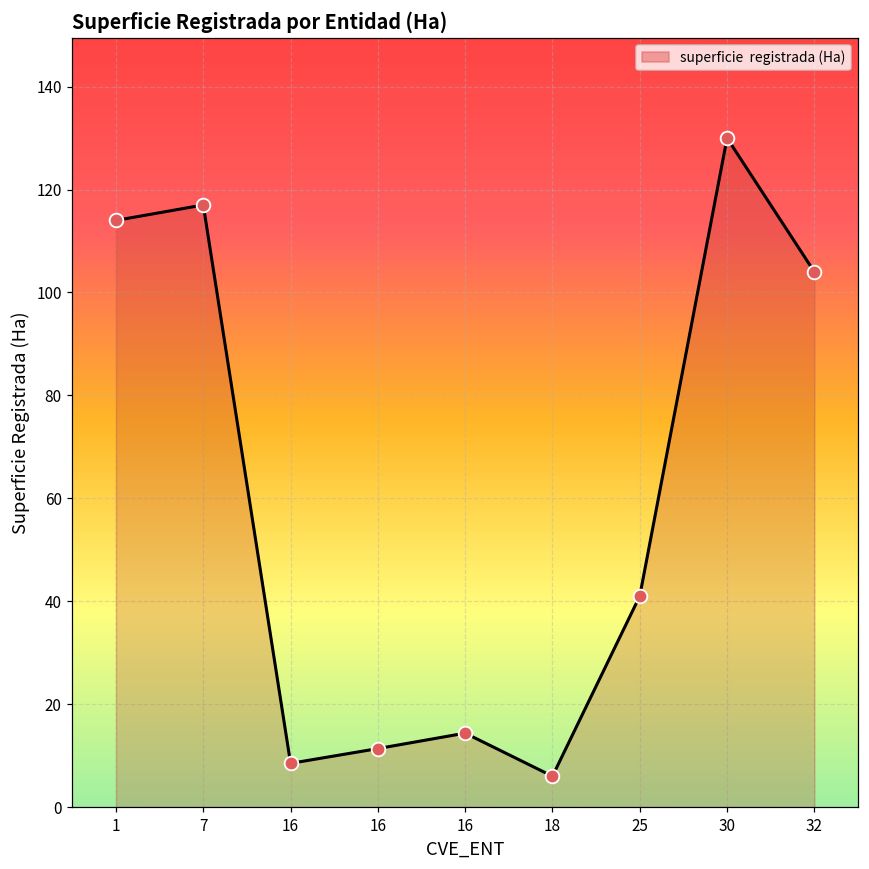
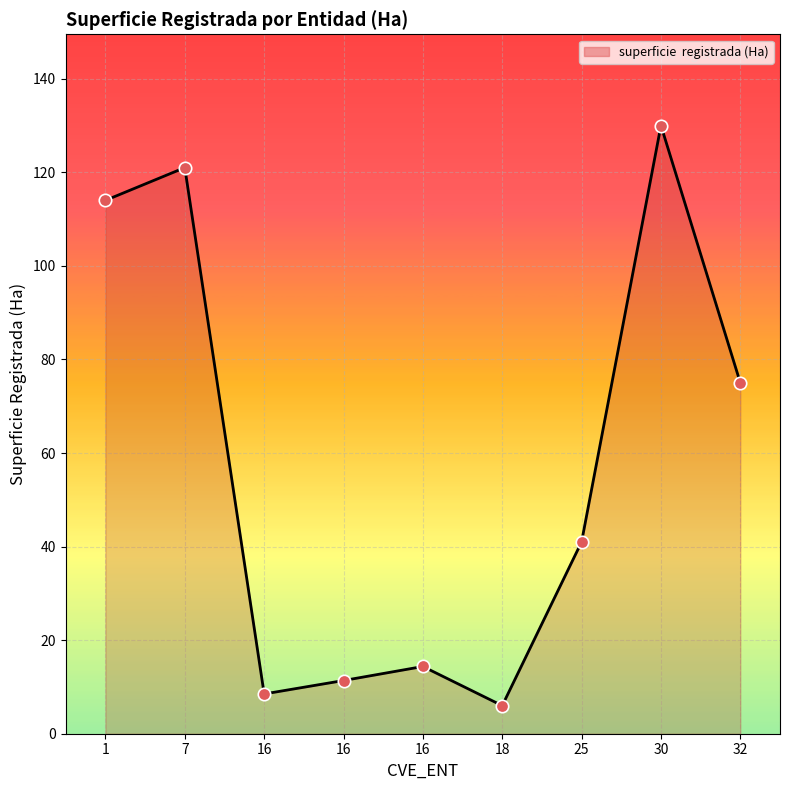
7: 117 -> 121
32: 104 -> 75
